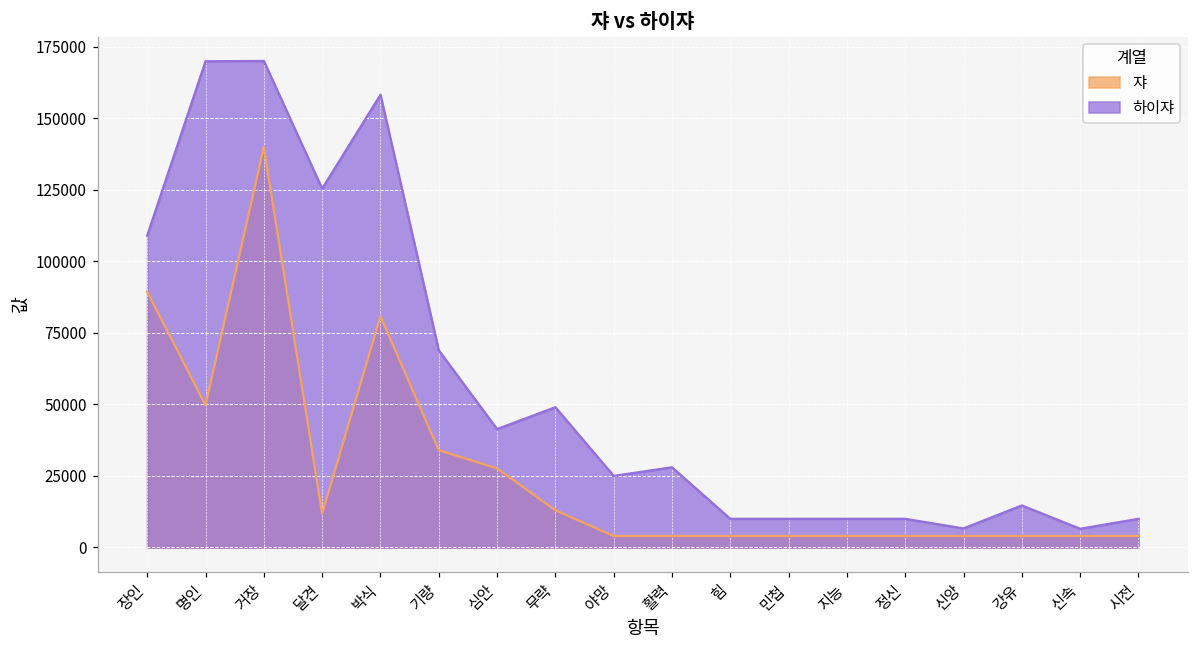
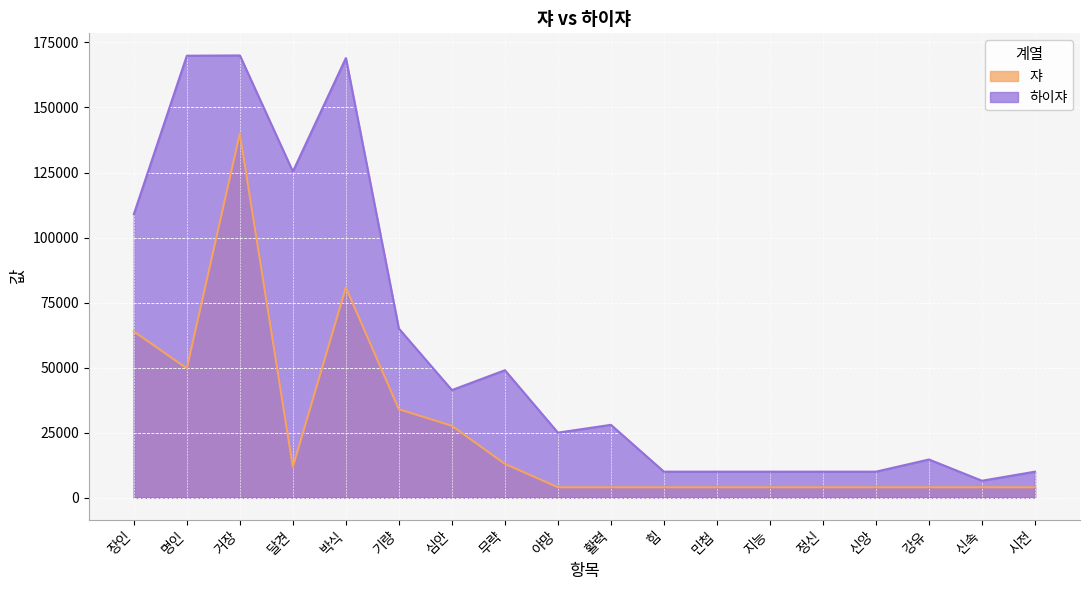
쟈, 장인: 89000 -> 64000
하이쟈, 박식: 158000 -> 169000
하이쟈, 기량: 69000 -> 65000
하이쟈, 신앙: 7000 -> 10000
